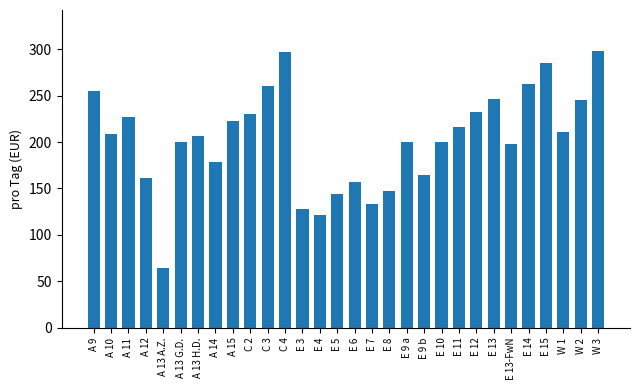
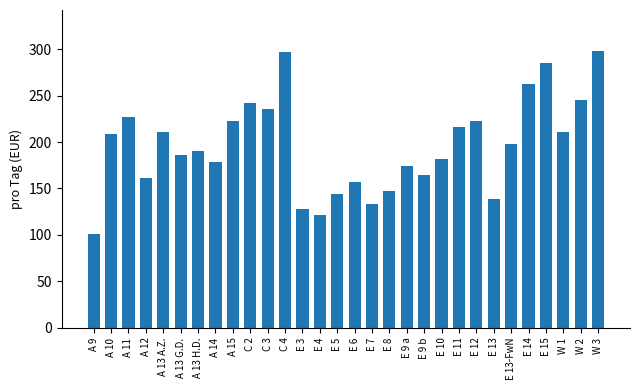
A 9: 260 -> 100
A 13 A.Z.: 60 -> 210
A 13 G.D.: 200 -> 190
A 13 H.D.: 210 -> 190
C 2: 230 -> 240
C 3: 260 -> 240
E 9 a: 200 -> 170
E 10: 200 -> 180
E 12: 230 -> 220
E 13: 250 -> 140
